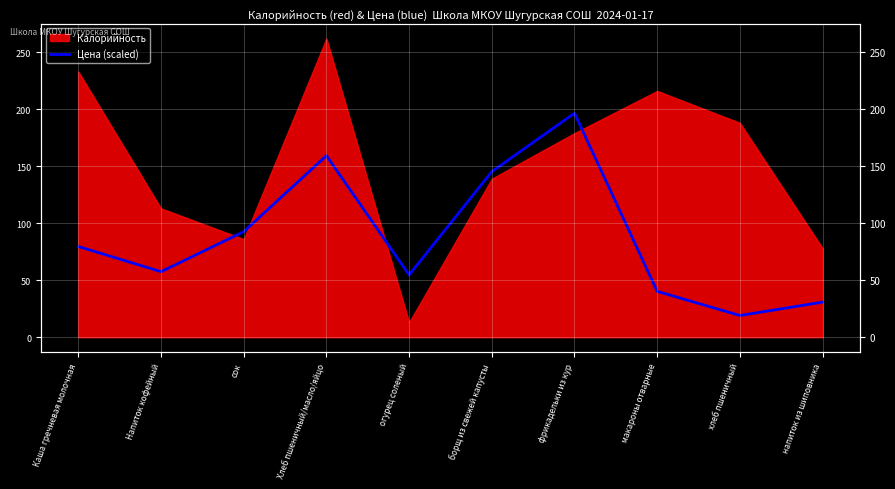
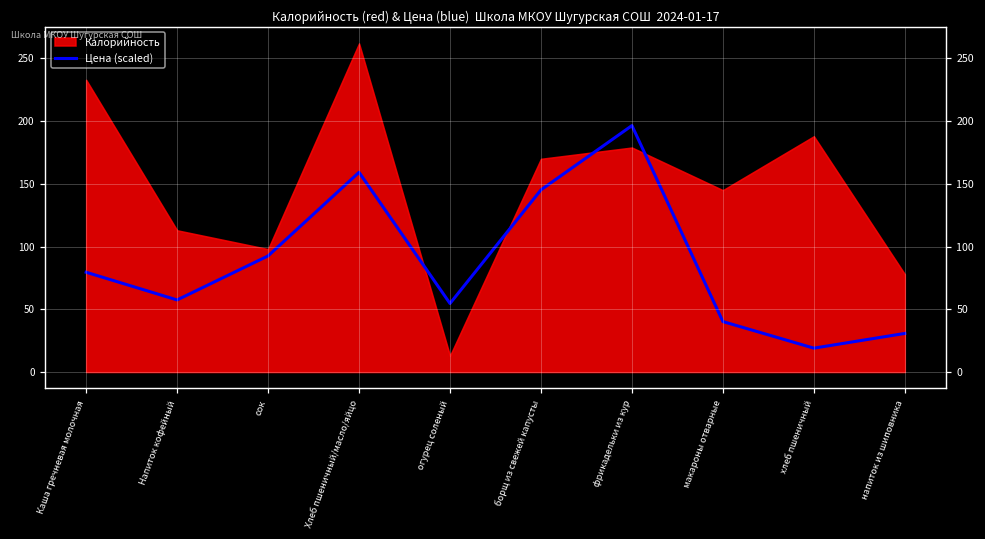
Калорийность, сок: 86 -> 98
Калорийность, борщ из свежей капусты: 139 -> 170
Калорийность, макароны отварные: 216 -> 145
